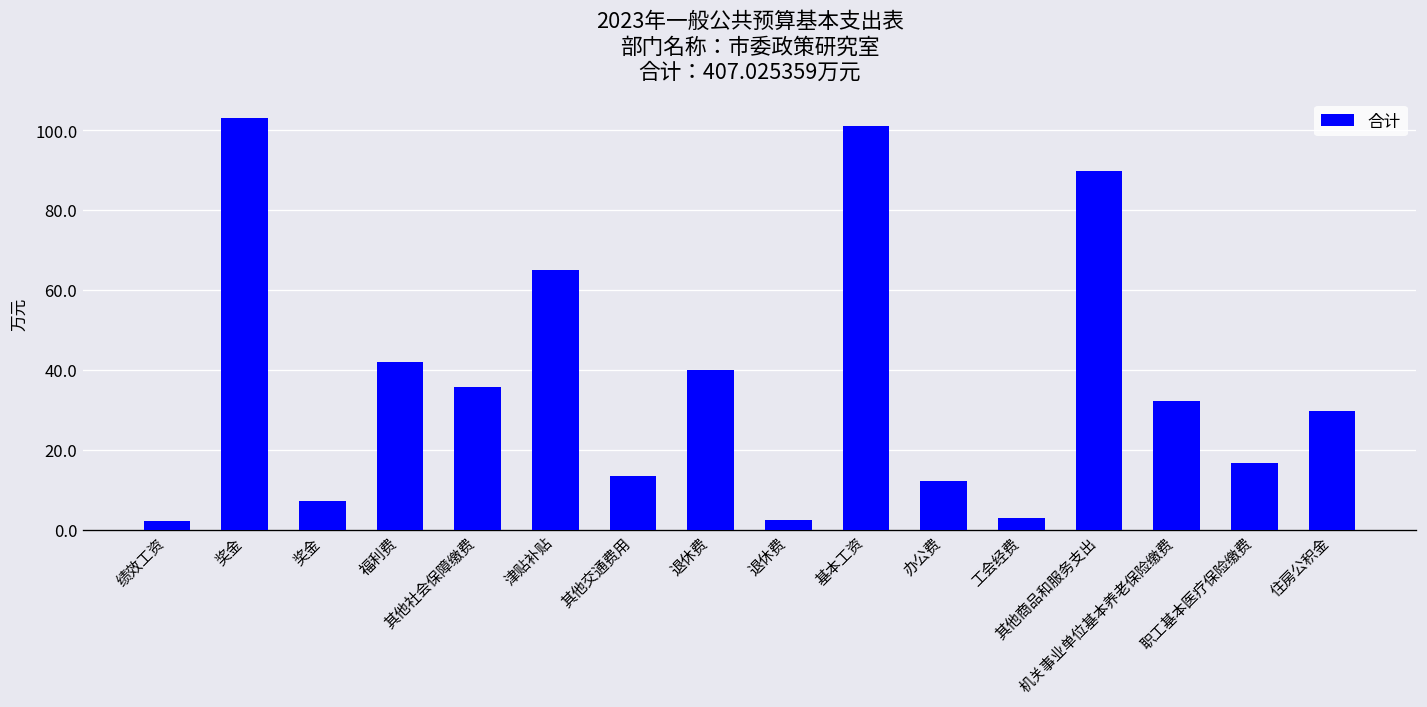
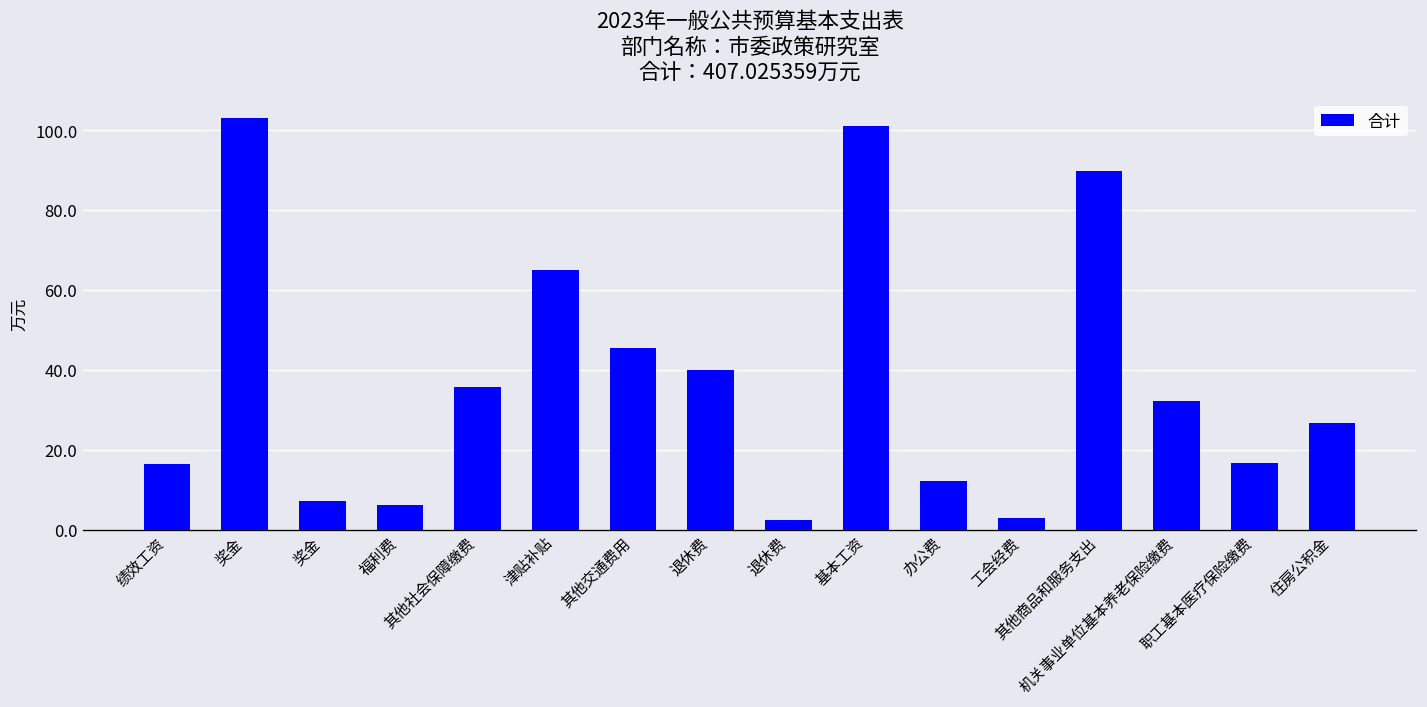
绩效工资: 2 -> 16
福利费: 42 -> 6
其他交通费用: 13 -> 46
住房公积金: 30 -> 27
